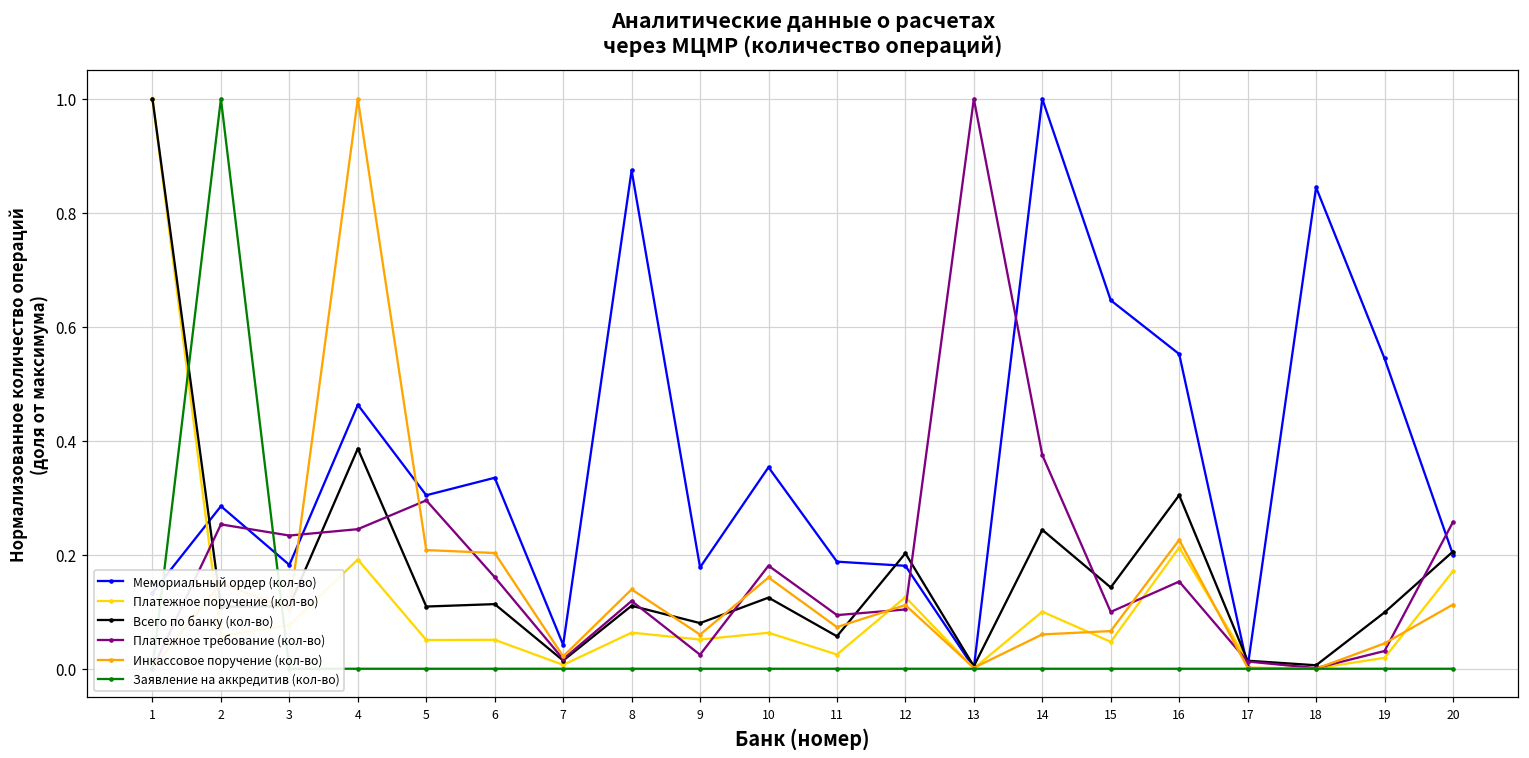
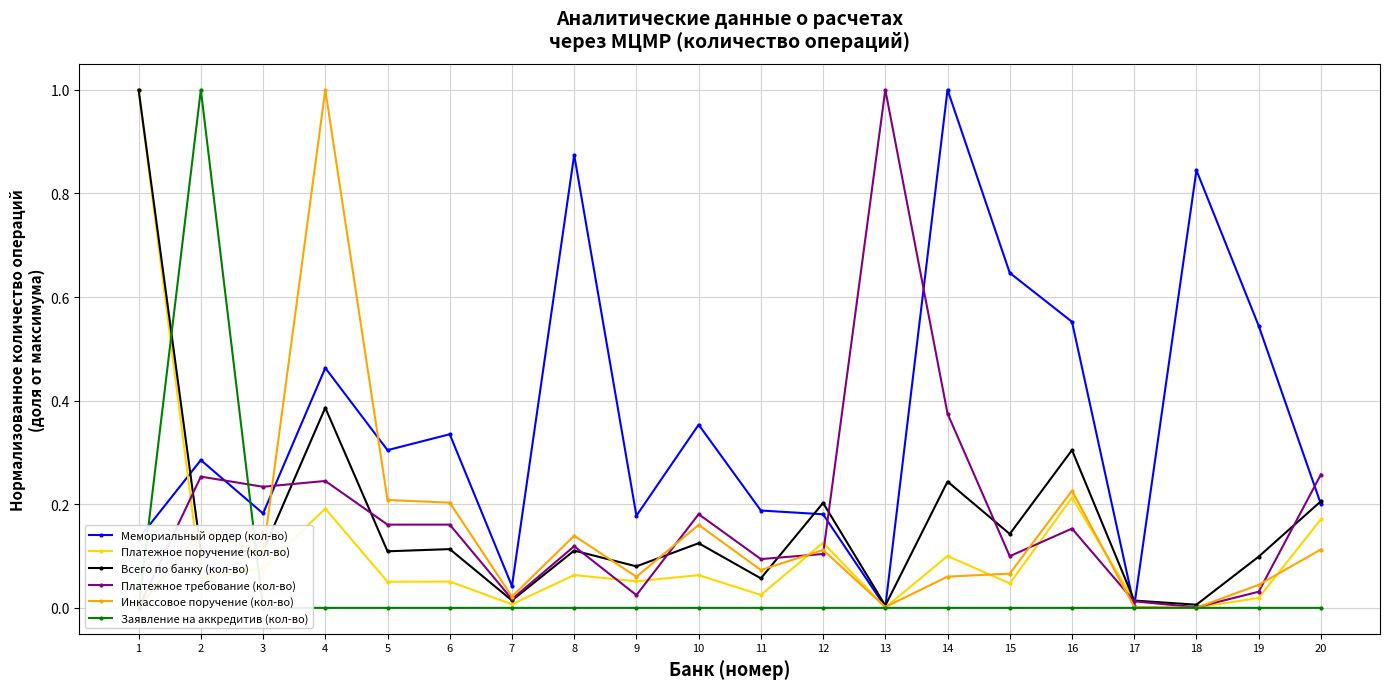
Платежное требование (кол-во), 5: 0.30 -> 0.16
